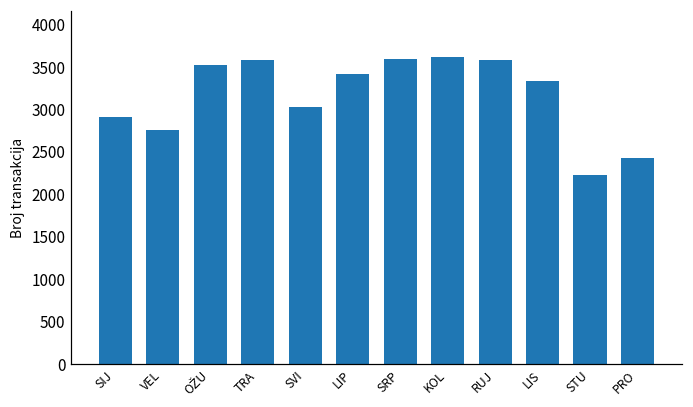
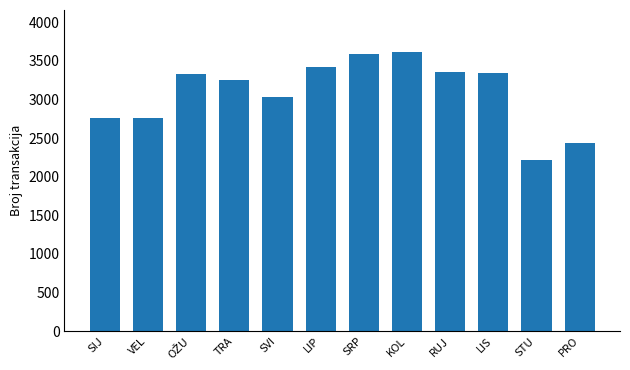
SIJ: 2900 -> 2800
OŽU: 3500 -> 3300
TRA: 3600 -> 3200
RUJ: 3600 -> 3400
